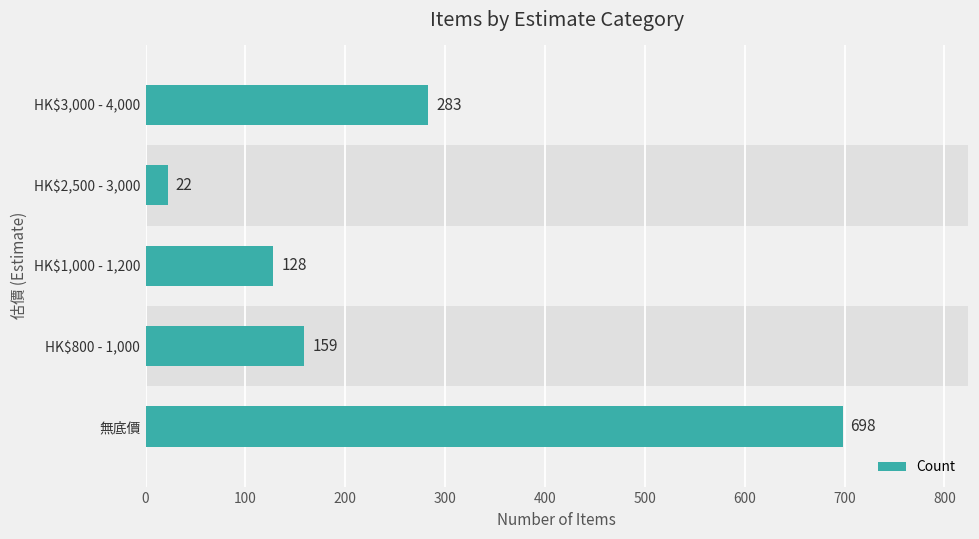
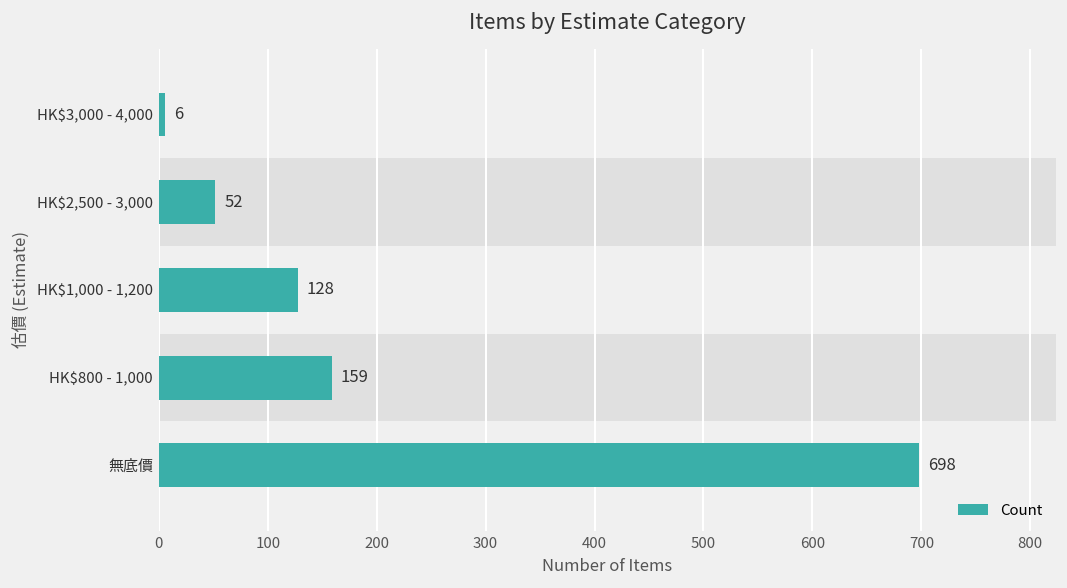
HK$3,000 - 4,000: 283 -> 6
HK$2,500 - 3,000: 22 -> 52
